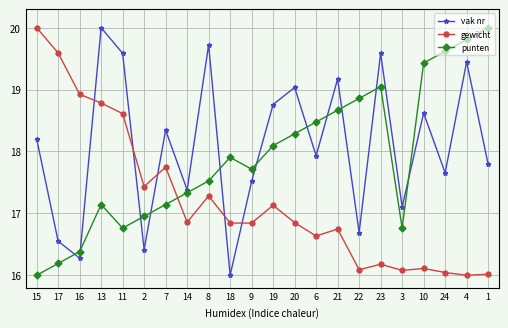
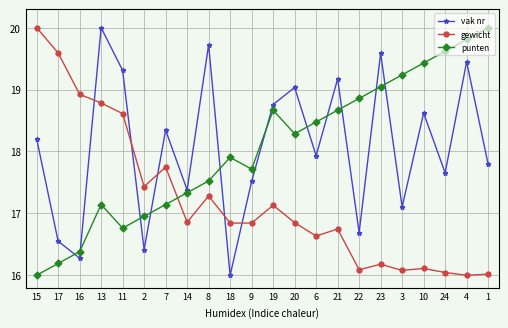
vak nr, 11: 19.6 -> 19.3
punten, 19: 18.1 -> 18.7
punten, 3: 16.8 -> 19.2
